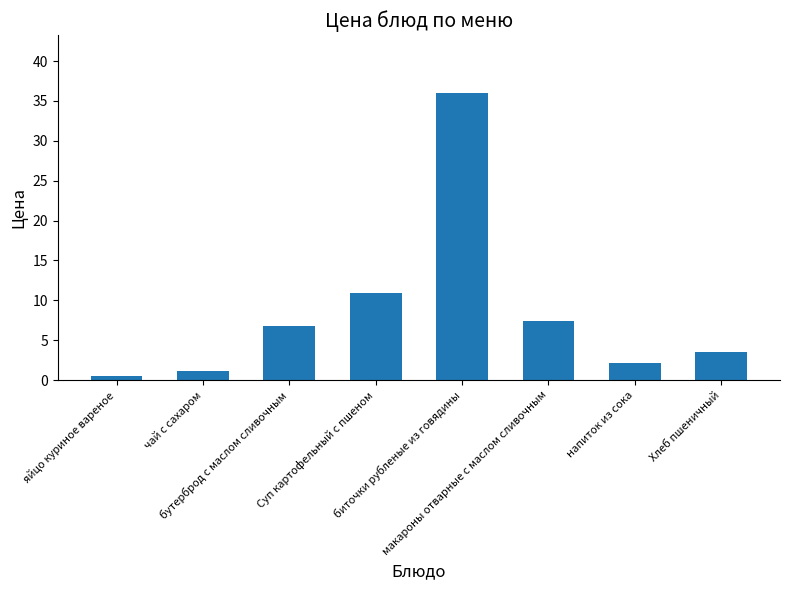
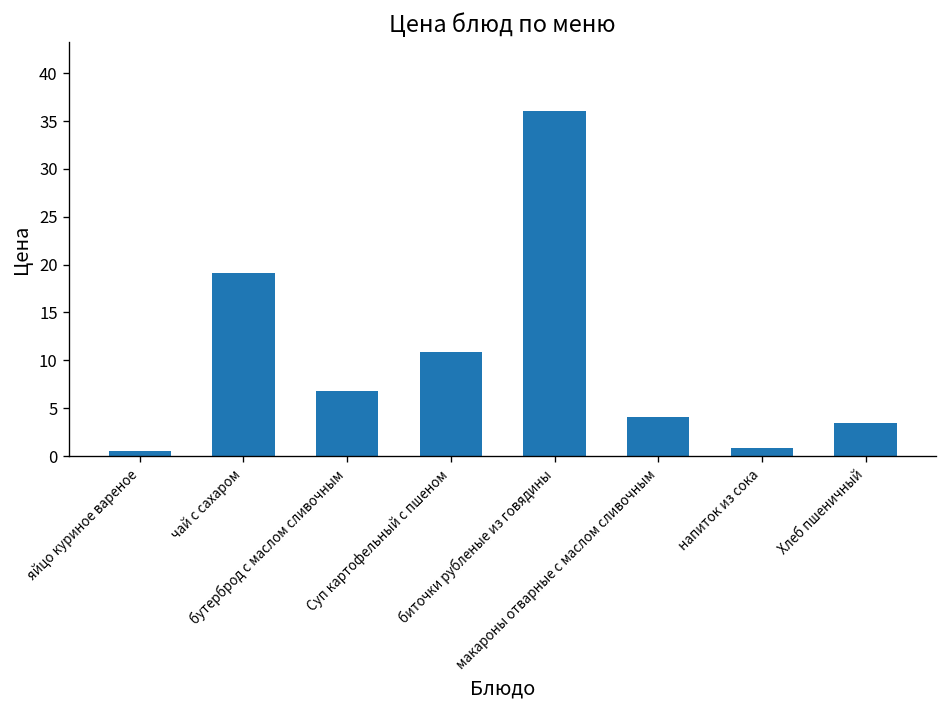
чай с сахаром: 1 -> 19
макароны отварные с маслом сливочным: 7 -> 4
напиток из сока: 2 -> 1
